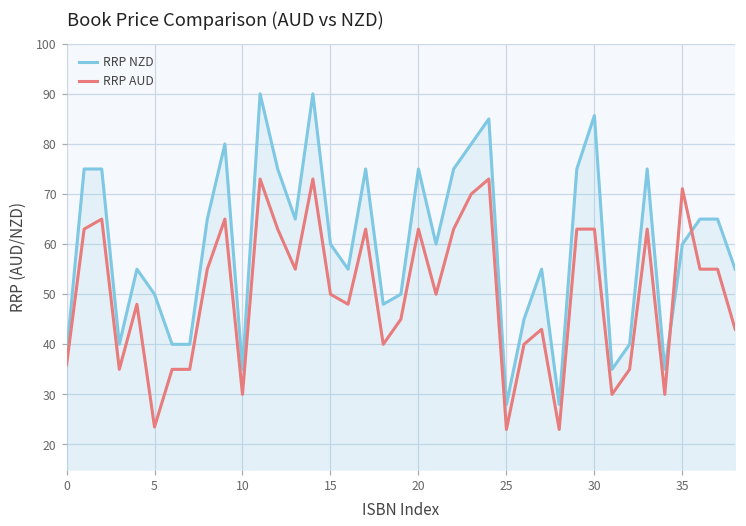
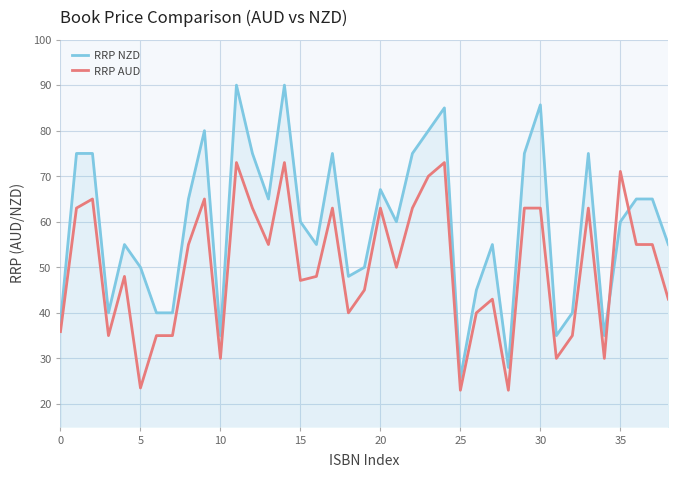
RRP AUD, 15: 50 -> 47
RRP NZD, 20: 75 -> 67
RRP NZD, 25: 28 -> 26
